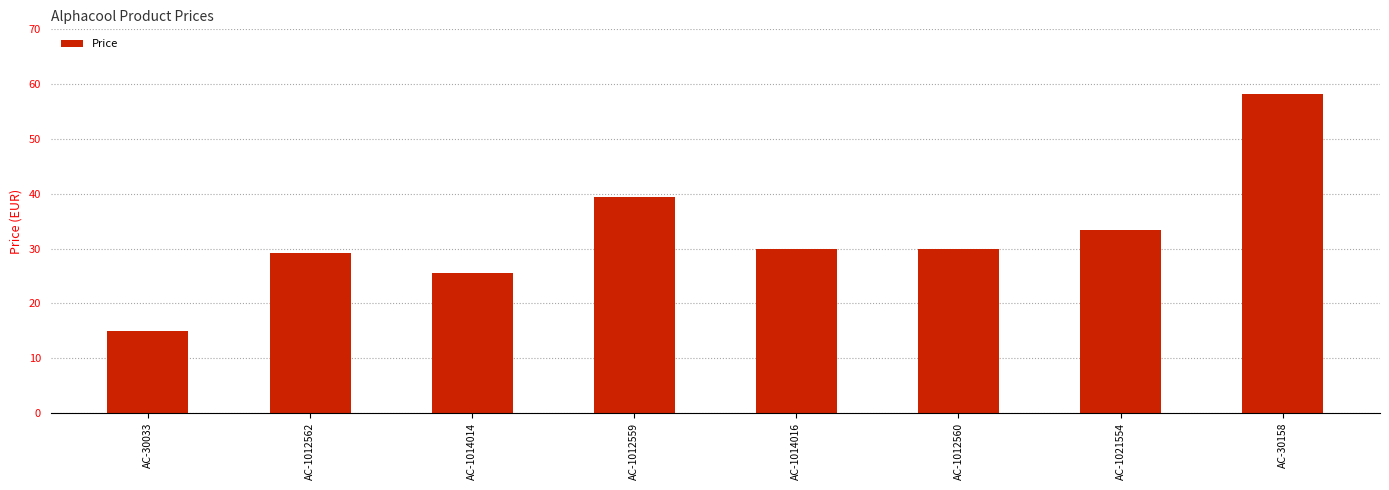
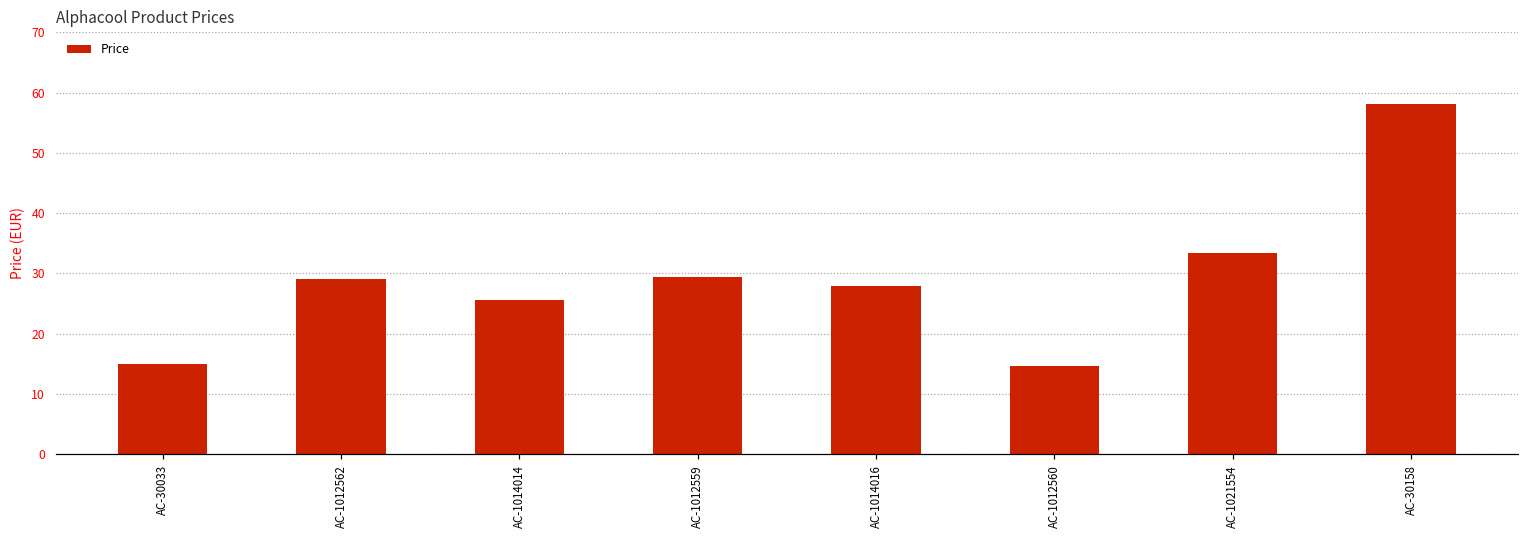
AC-1012559: 39 -> 29
AC-1014016: 30 -> 28
AC-1012560: 30 -> 15
